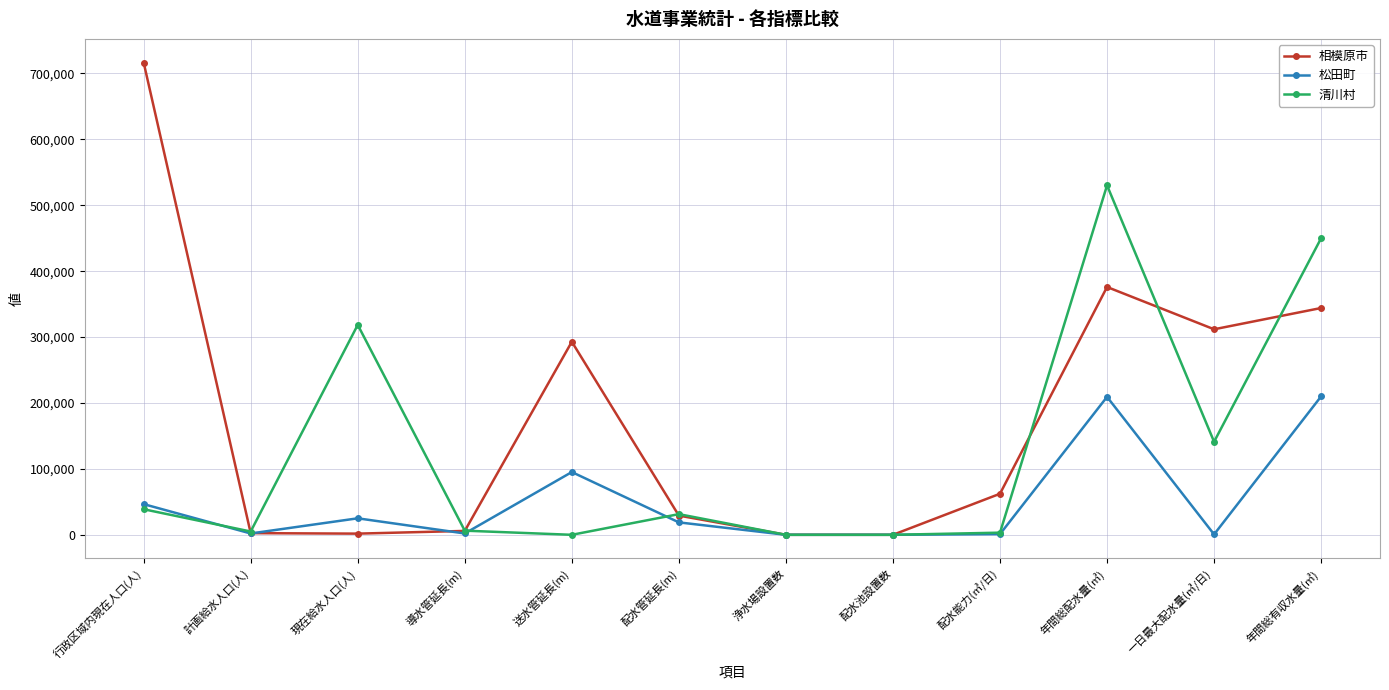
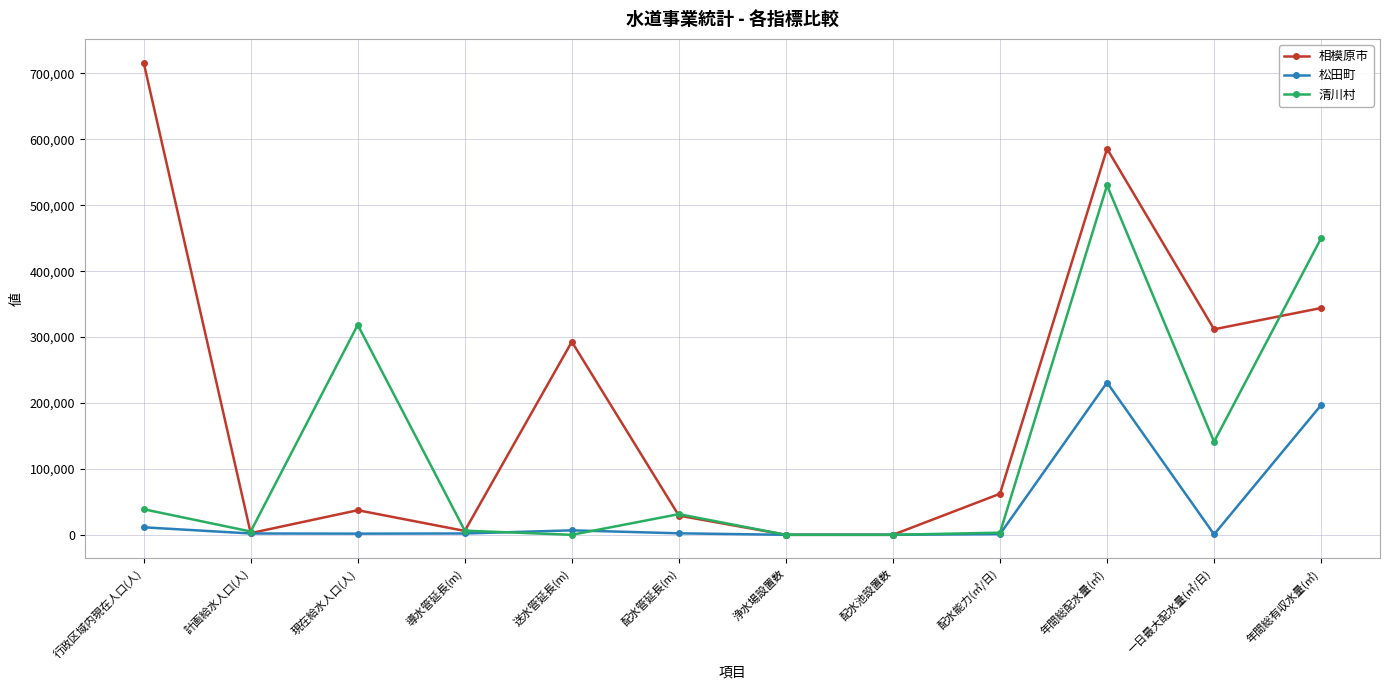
松田町, 行政区域内現在人口(人): 50,000 -> 10,000
相模原市, 現在給水人口(人): 0 -> 40,000
松田町, 現在給水人口(人): 30,000 -> 0
松田町, 送水管延長(m): 100,000 -> 10,000
松田町, 配水管延長(m): 20,000 -> 0
相模原市, 年間総配水量(㎥): 380,000 -> 590,000
松田町, 年間総配水量(㎥): 210,000 -> 230,000
松田町, 年間総有収水量(㎥): 210,000 -> 200,000
